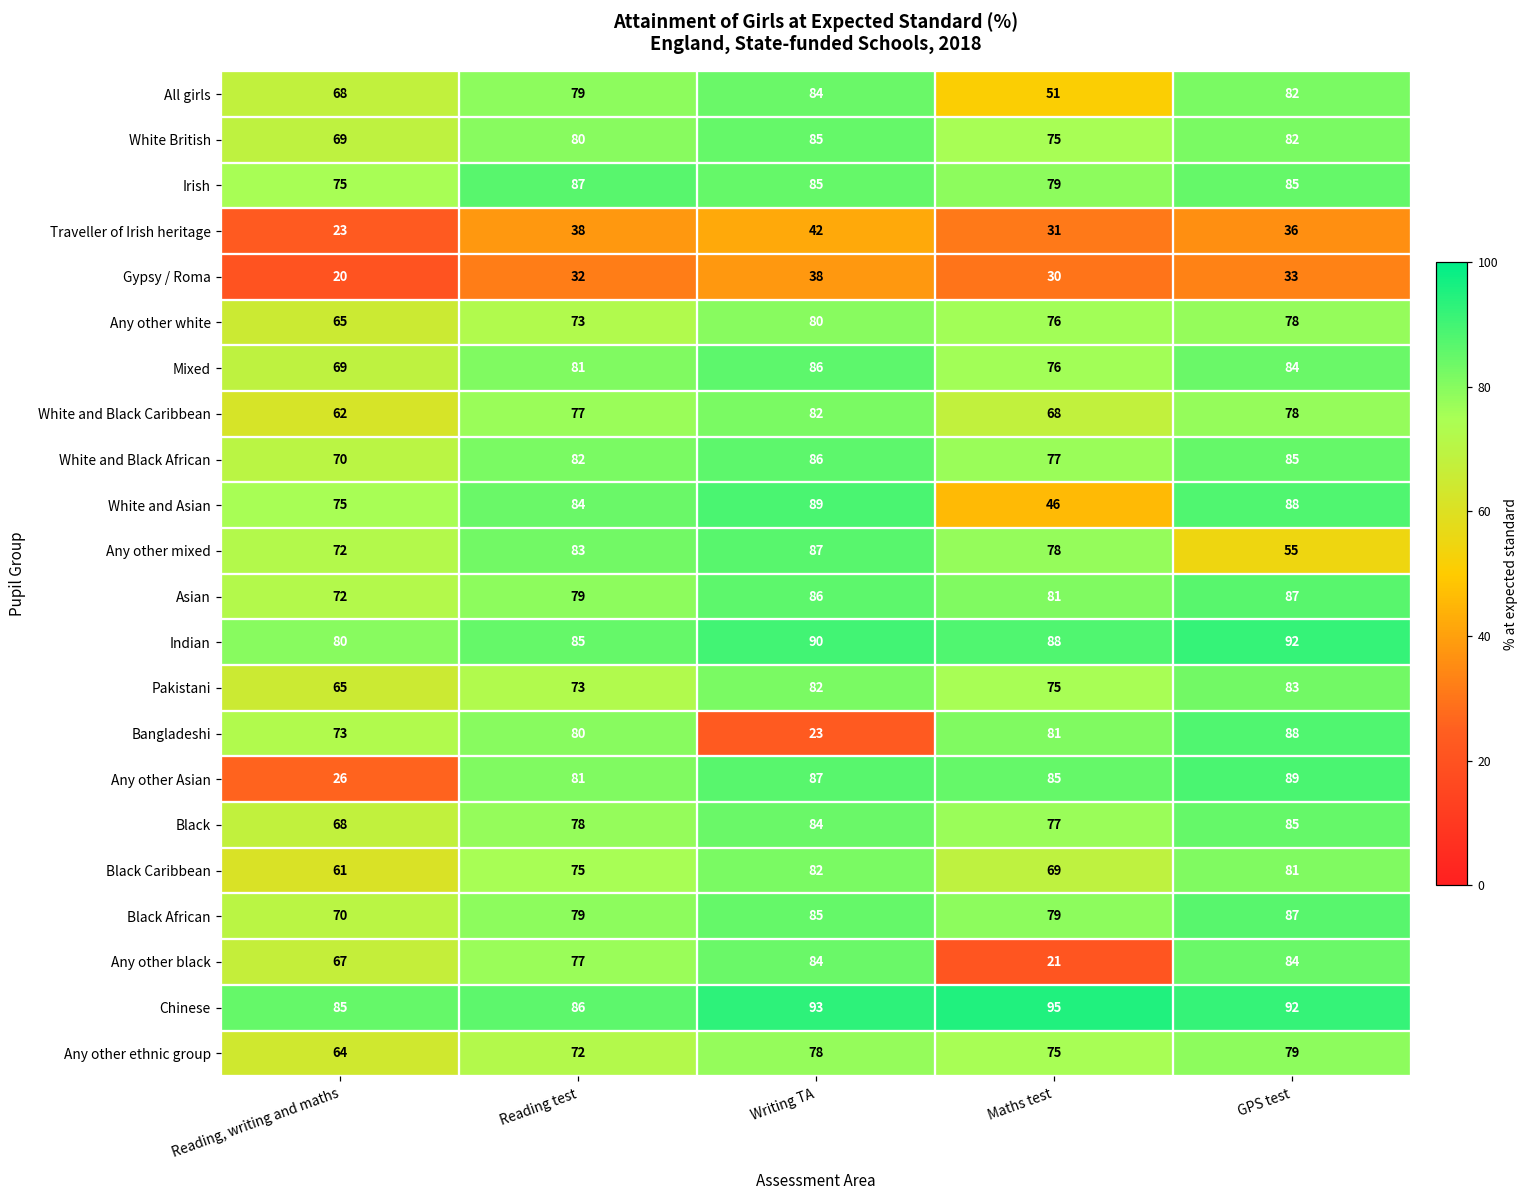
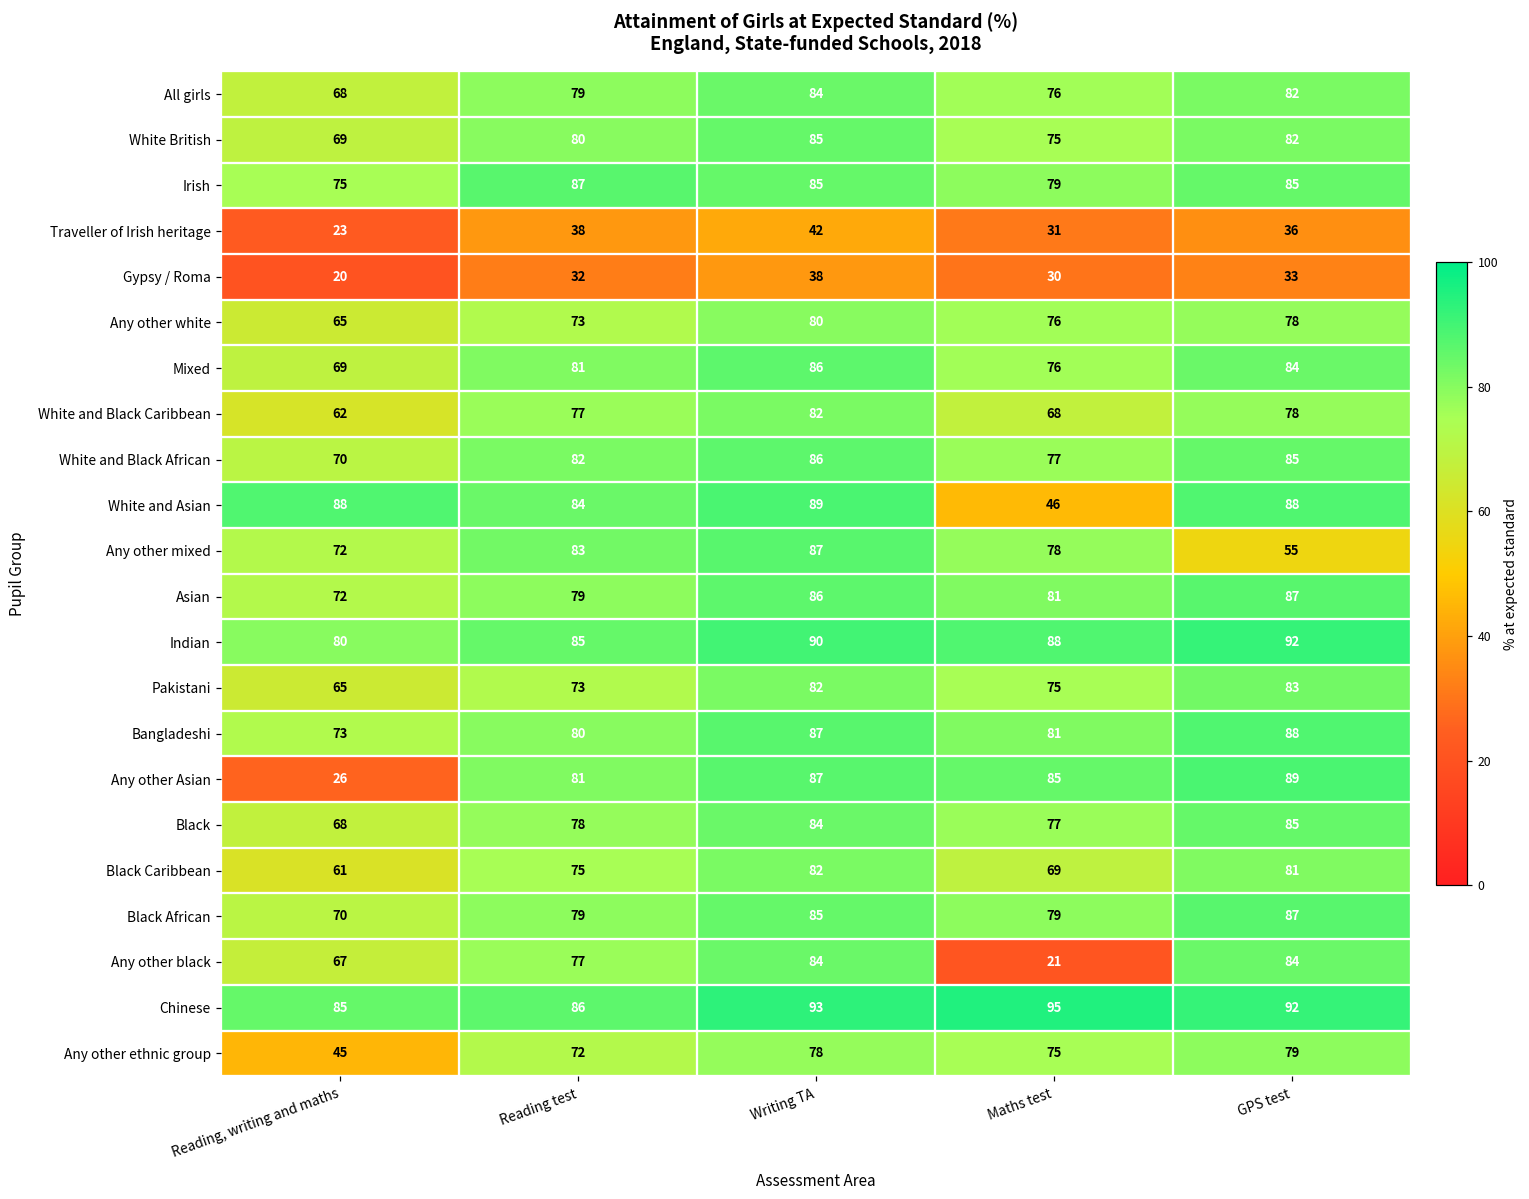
All girls, Maths test: 51 -> 76
White and Asian, Reading, writing and maths: 75 -> 88
Bangladeshi, Writing TA: 23 -> 87
Any other ethnic group, Reading, writing and maths: 64 -> 45
